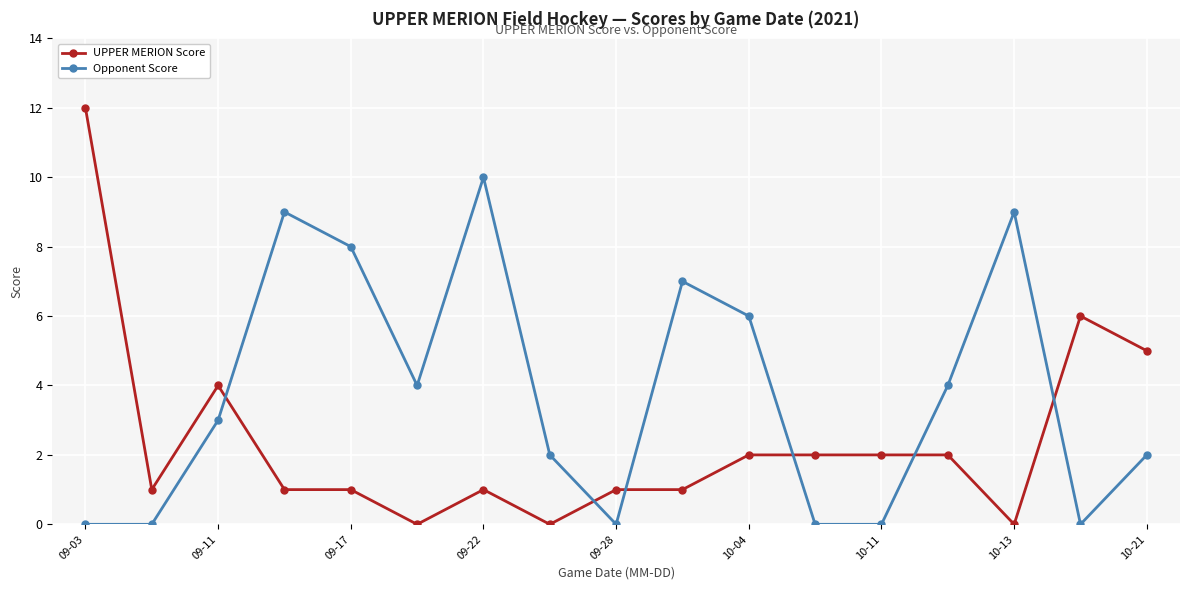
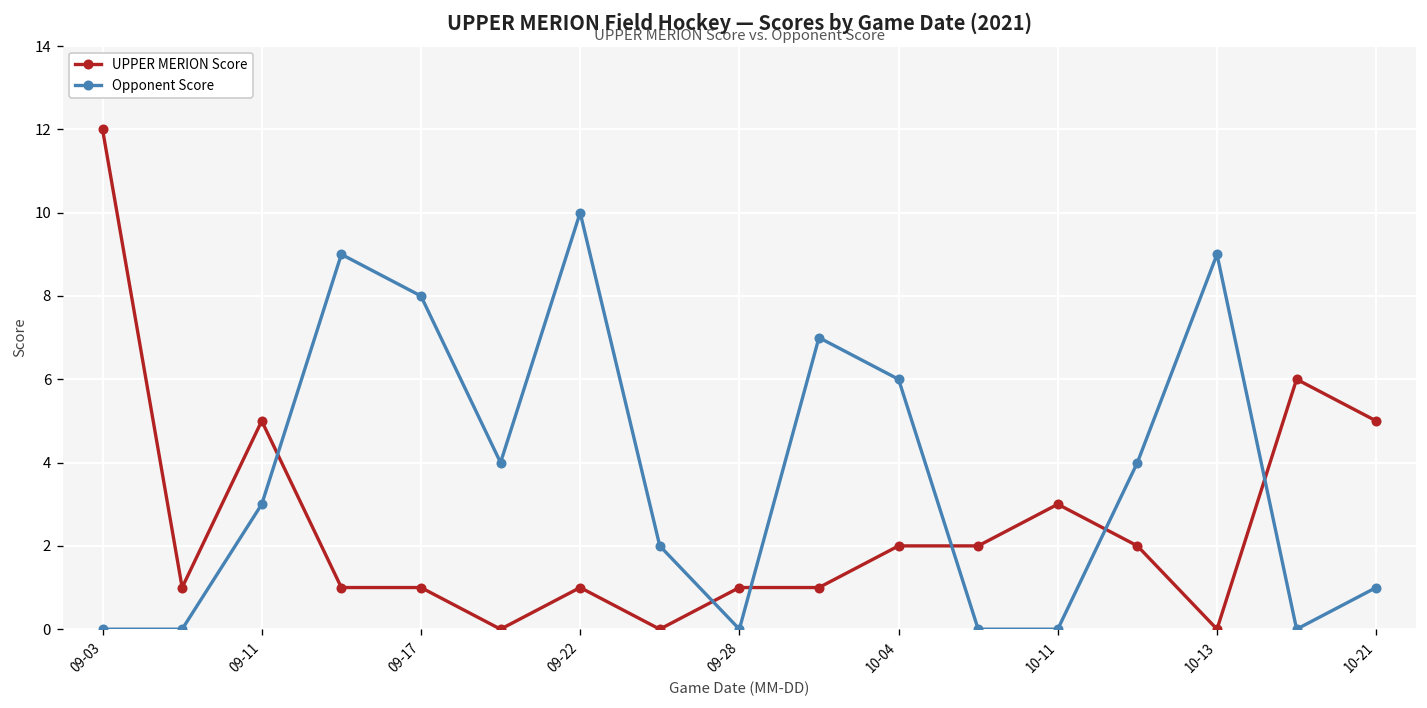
UPPER MERION Score, 09-11: 4 -> 5
UPPER MERION Score, 10-11: 2 -> 3
Opponent Score, 10-21: 2 -> 1
